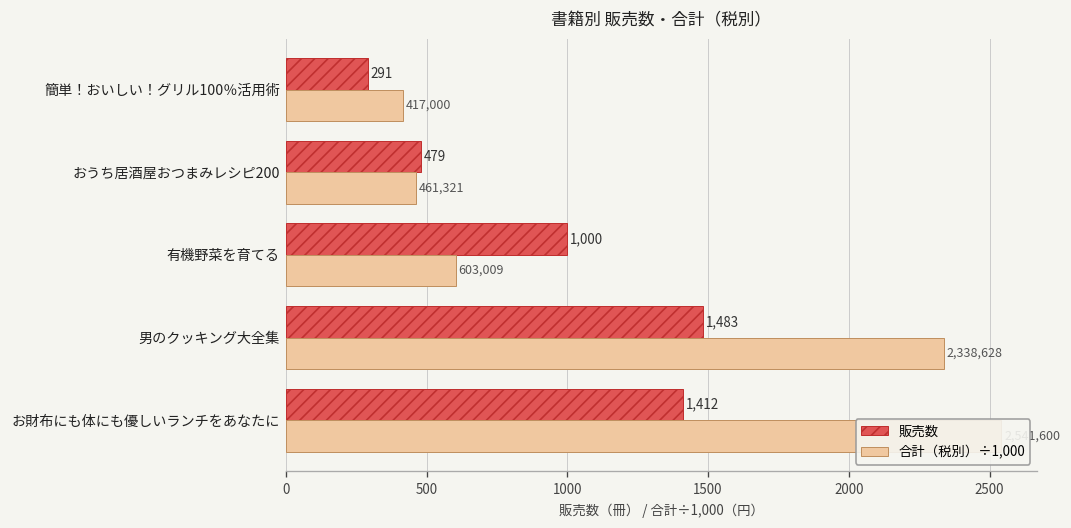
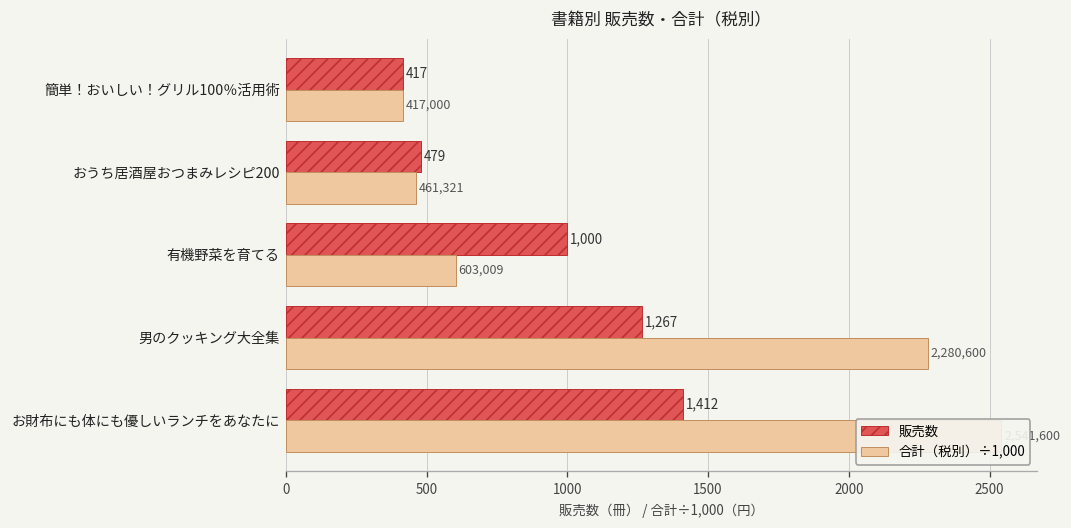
販売数, 簡単！おいしい！グリル100％活用術: 291 -> 417
販売数, 男のクッキング大全集: 1,483 -> 1,267
合計（税別）÷1,000, 男のクッキング大全集: 2,338,628 -> 2,280,600
